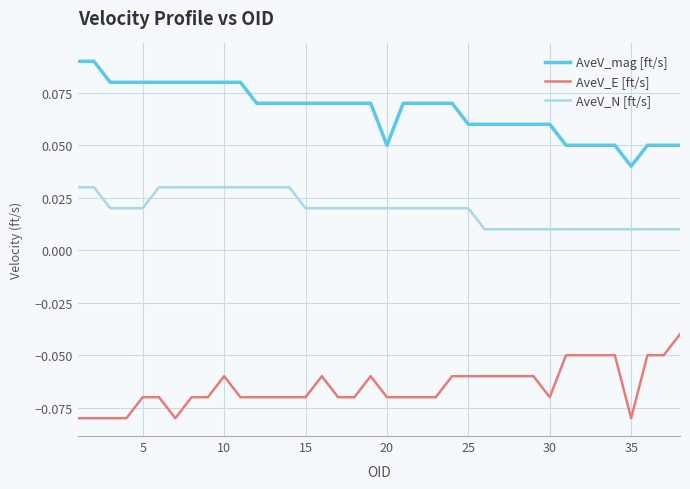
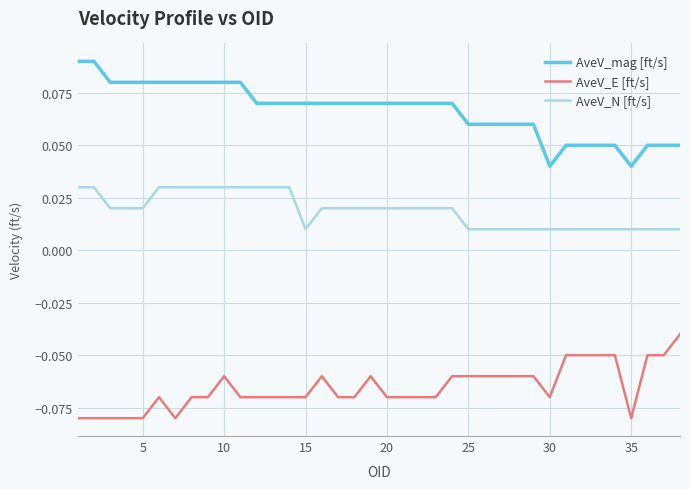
AveV_E [ft/s], 5: -0.07 -> -0.08
AveV_N [ft/s], 15: 0.02 -> 0.01
AveV_mag [ft/s], 20: 0.05 -> 0.07
AveV_N [ft/s], 25: 0.02 -> 0.01
AveV_mag [ft/s], 30: 0.06 -> 0.04
